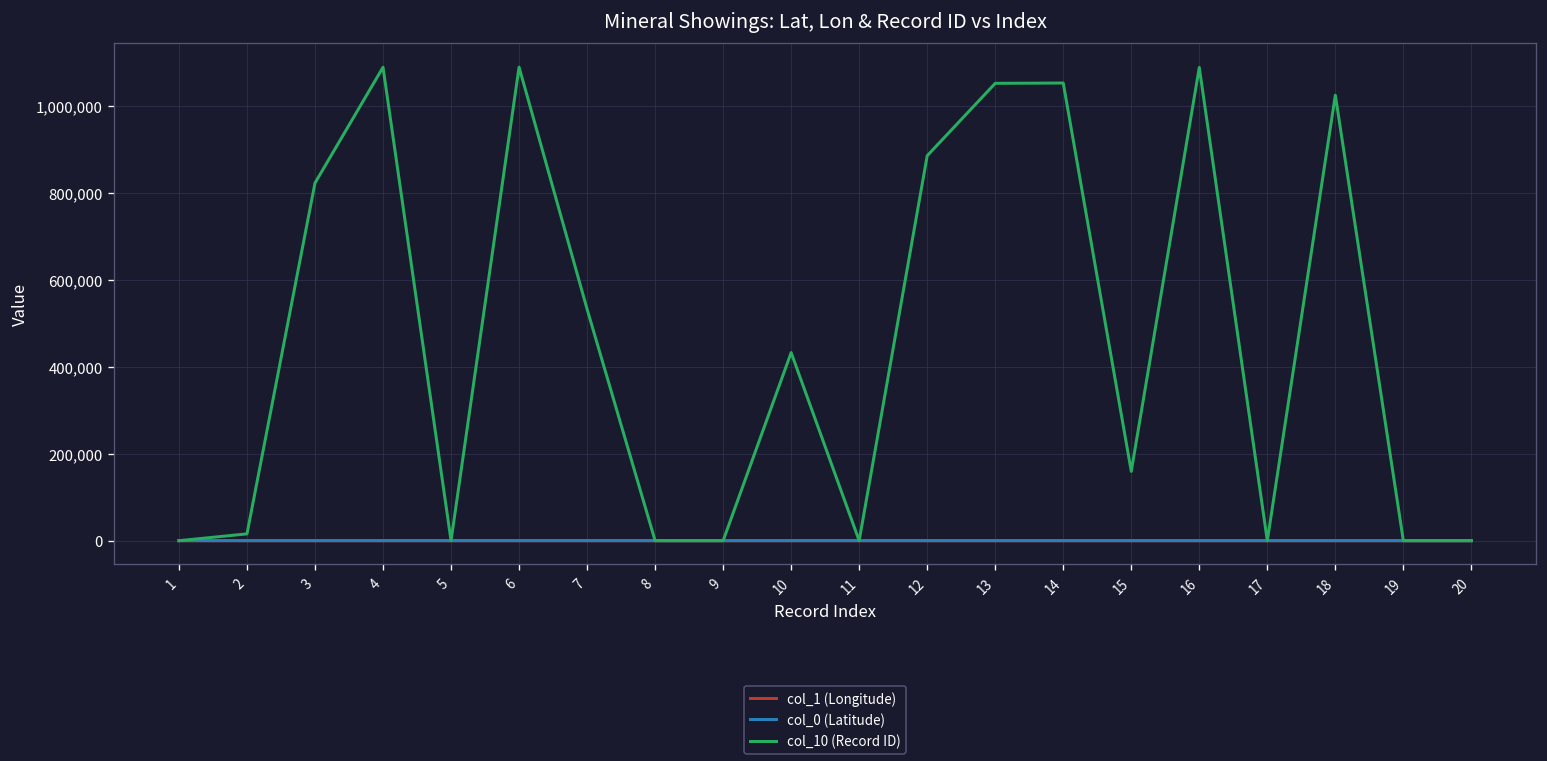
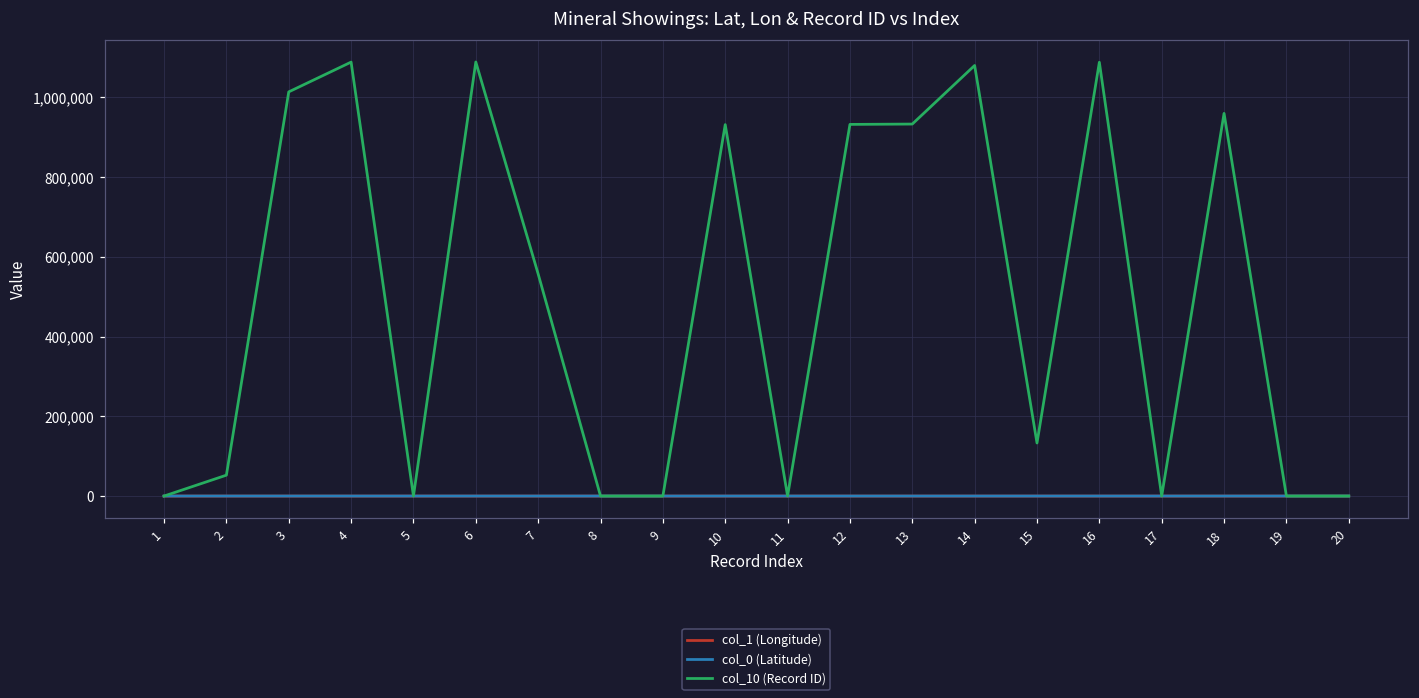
col_10 (Record ID), 2: 20,000 -> 50,000
col_10 (Record ID), 3: 820,000 -> 1,010,000
col_10 (Record ID), 7: 530,000 -> 560,000
col_10 (Record ID), 10: 430,000 -> 930,000
col_10 (Record ID), 12: 890,000 -> 930,000
col_10 (Record ID), 13: 1,050,000 -> 930,000
col_10 (Record ID), 14: 1,050,000 -> 1,080,000
col_10 (Record ID), 15: 160,000 -> 130,000
col_10 (Record ID), 18: 1,020,000 -> 960,000
